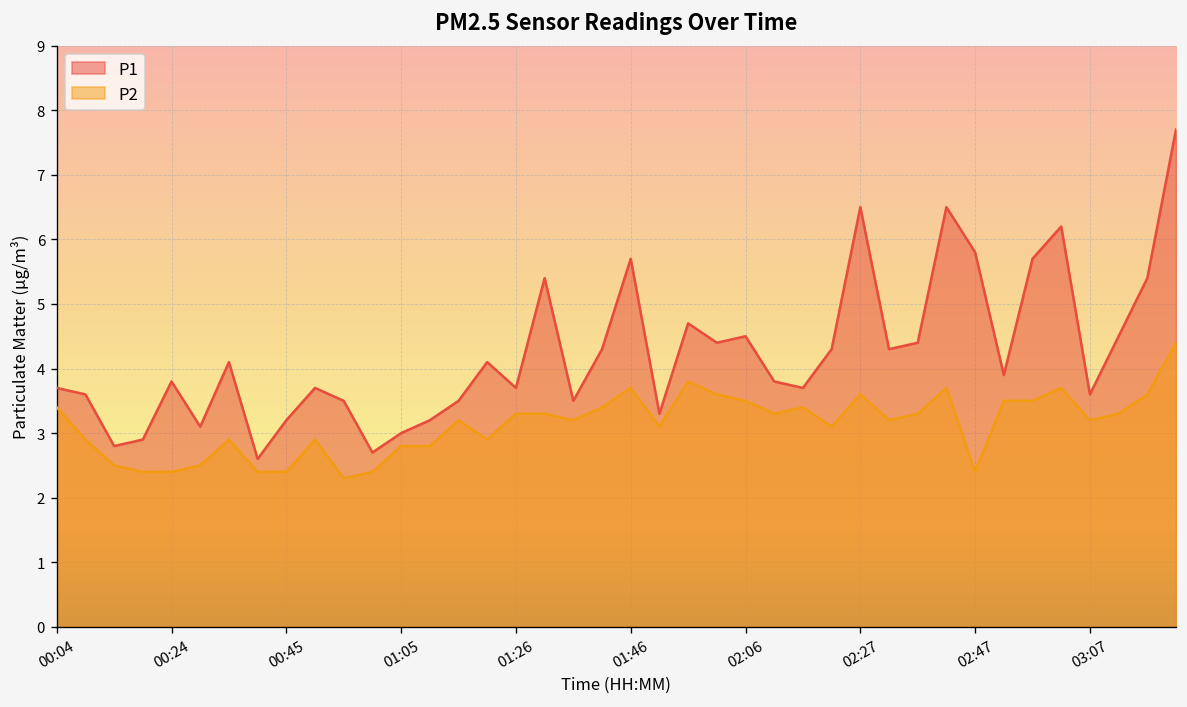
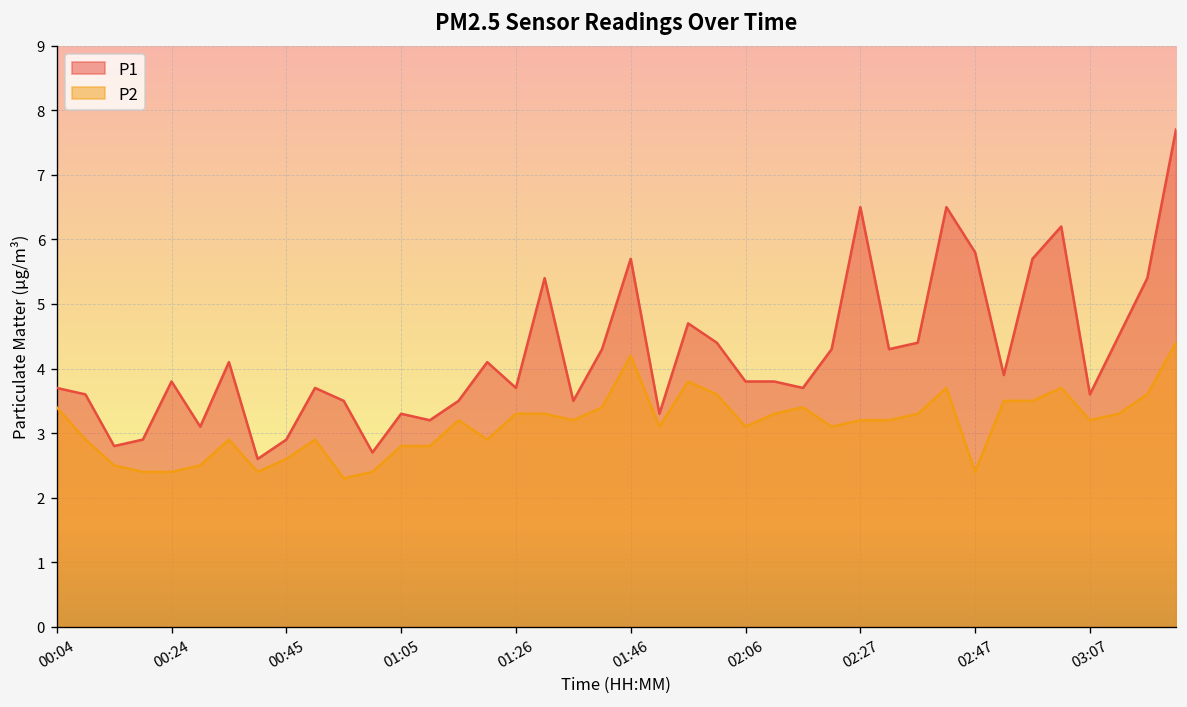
P1, 00:45: 3.2 -> 2.9
P2, 00:45: 2.4 -> 2.6
P1, 01:05: 3.0 -> 3.3
P2, 01:46: 3.7 -> 4.2
P1, 02:06: 4.5 -> 3.8
P2, 02:06: 3.5 -> 3.1
P2, 02:27: 3.6 -> 3.2
